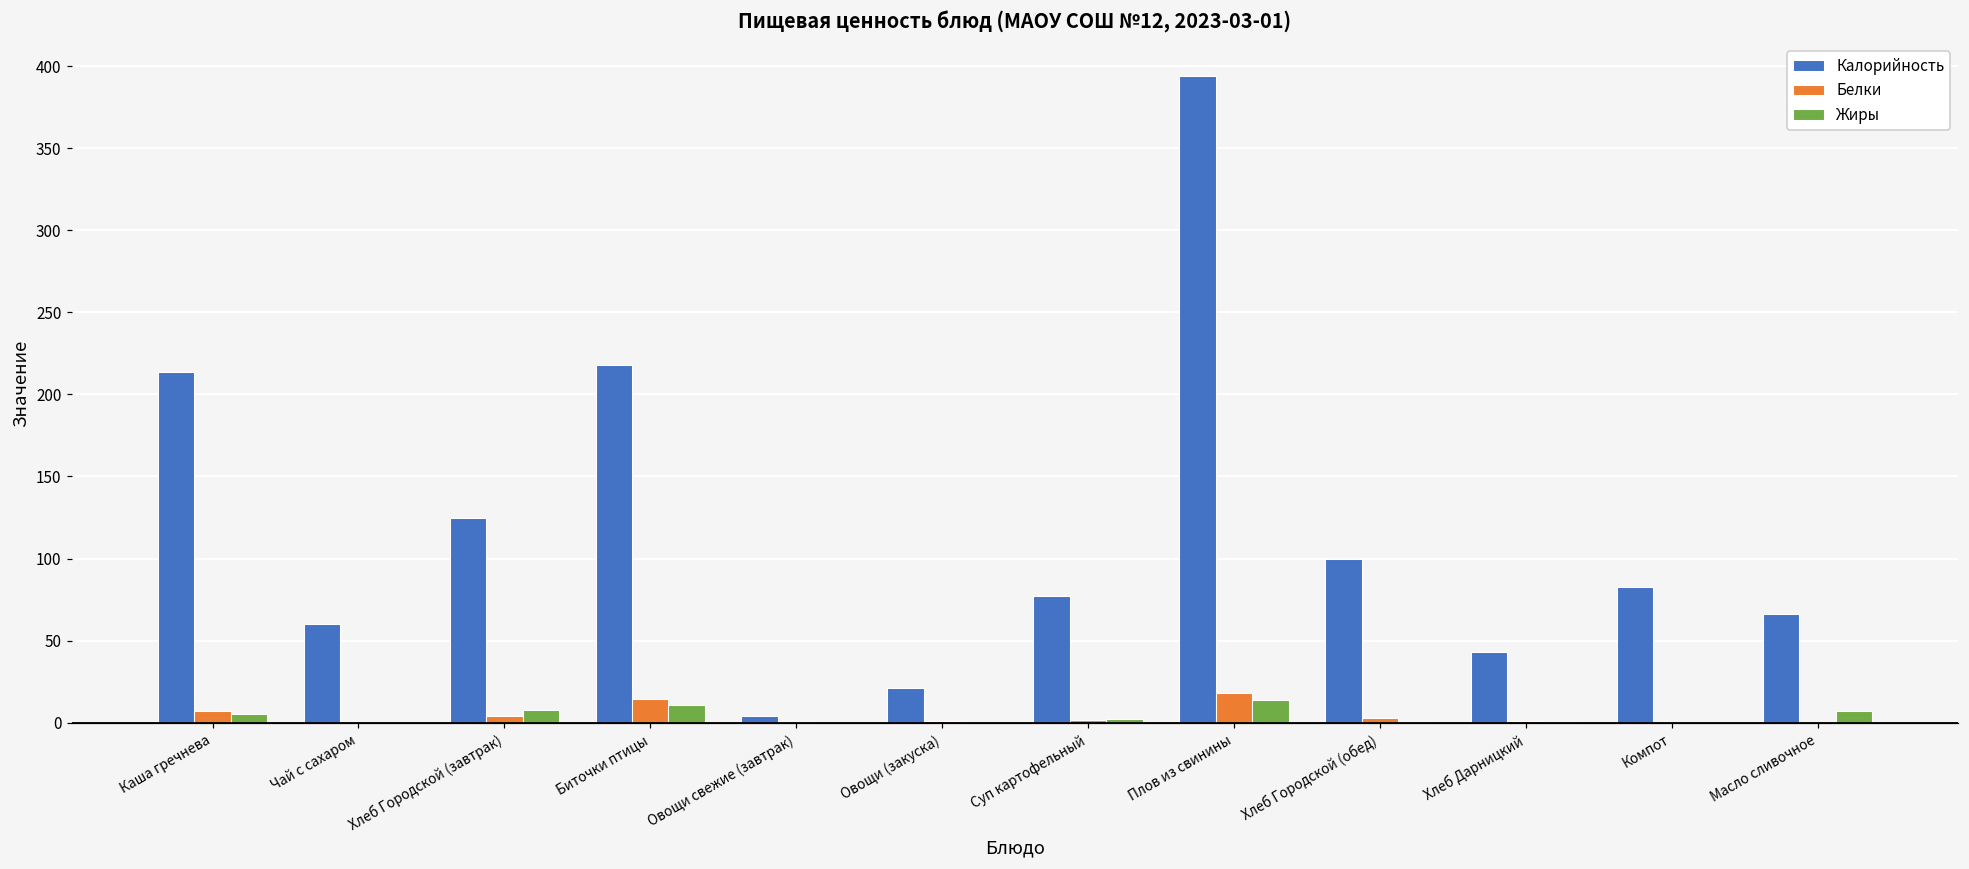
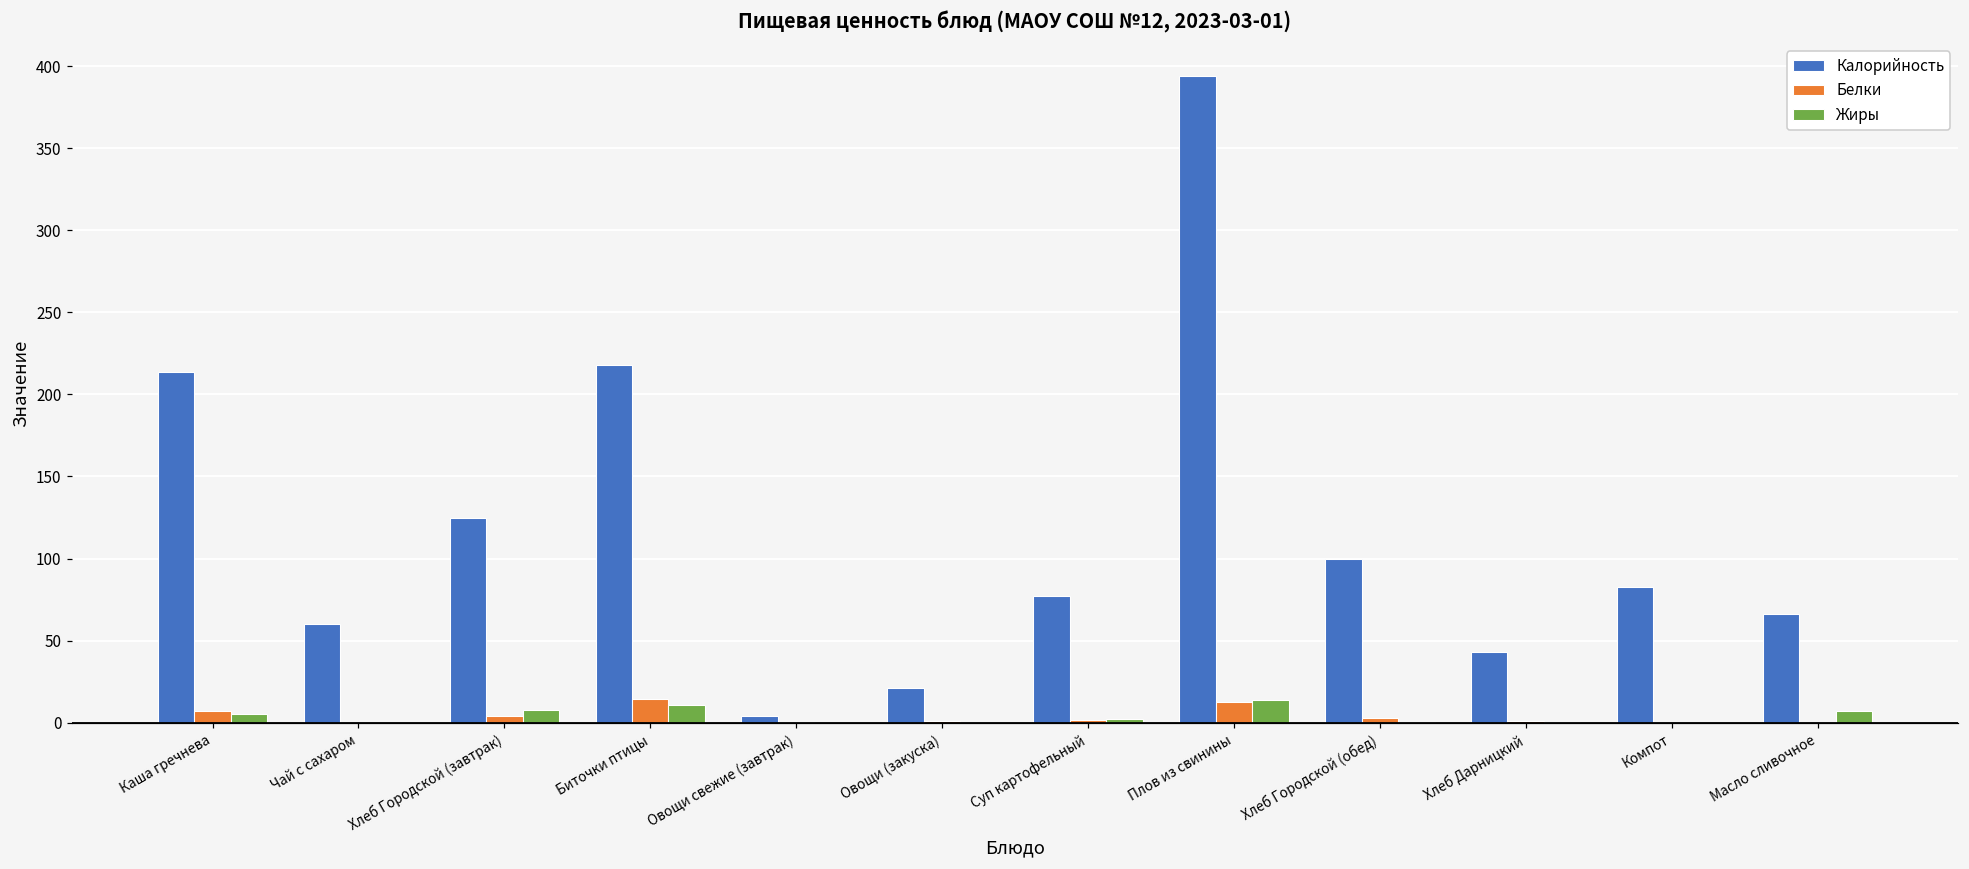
Белки, Плов из свинины: 18 -> 13
